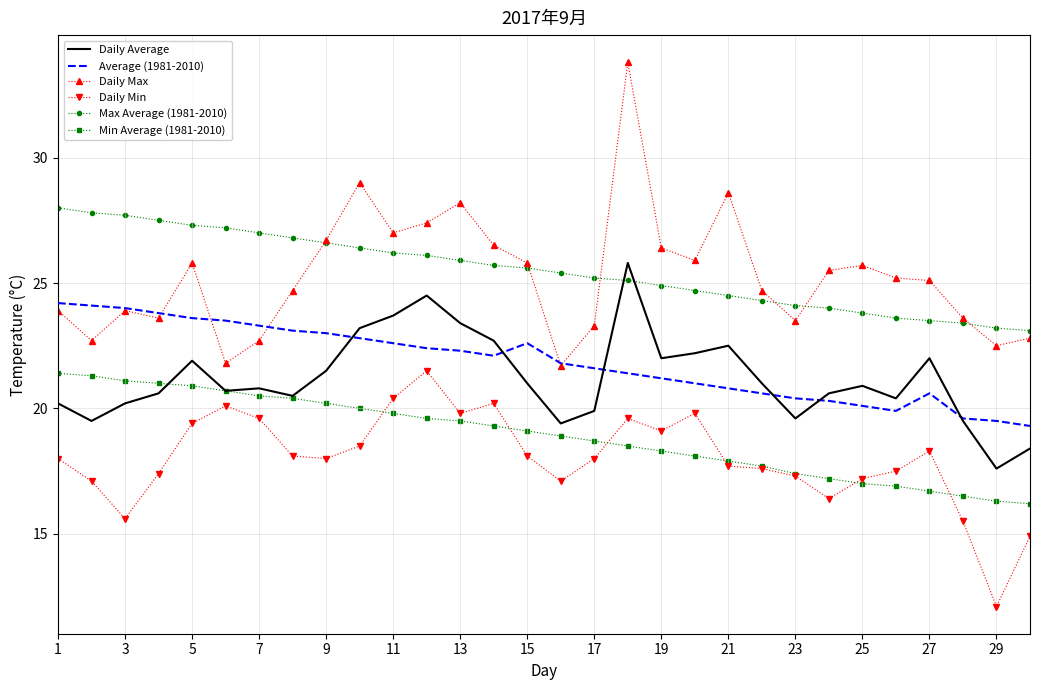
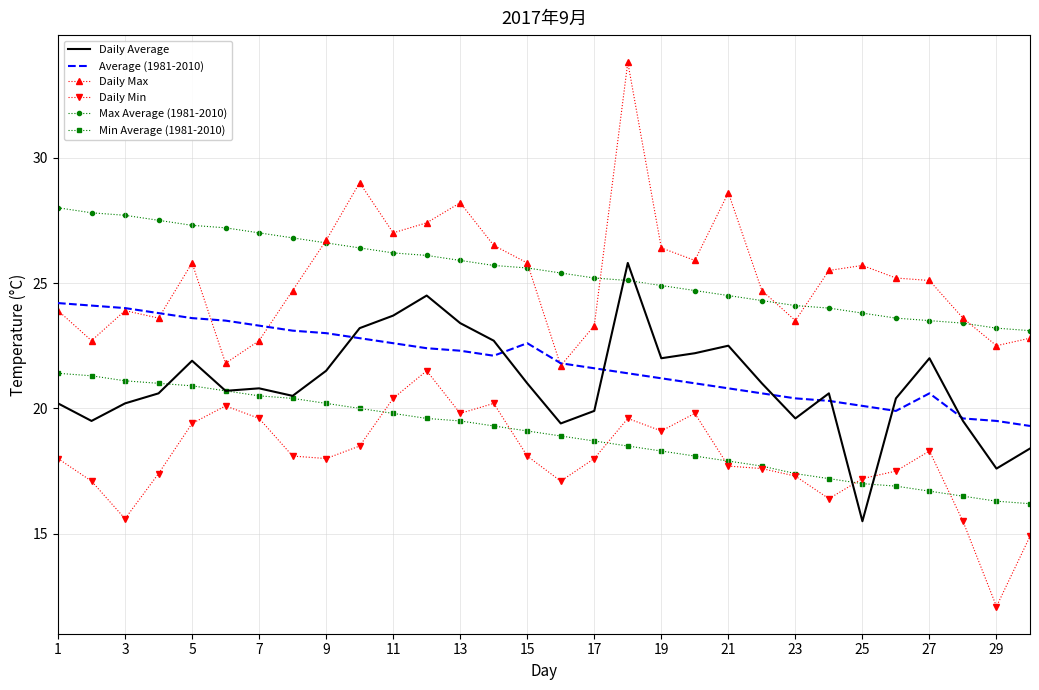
Daily Average, 25: 20.9 -> 15.5
